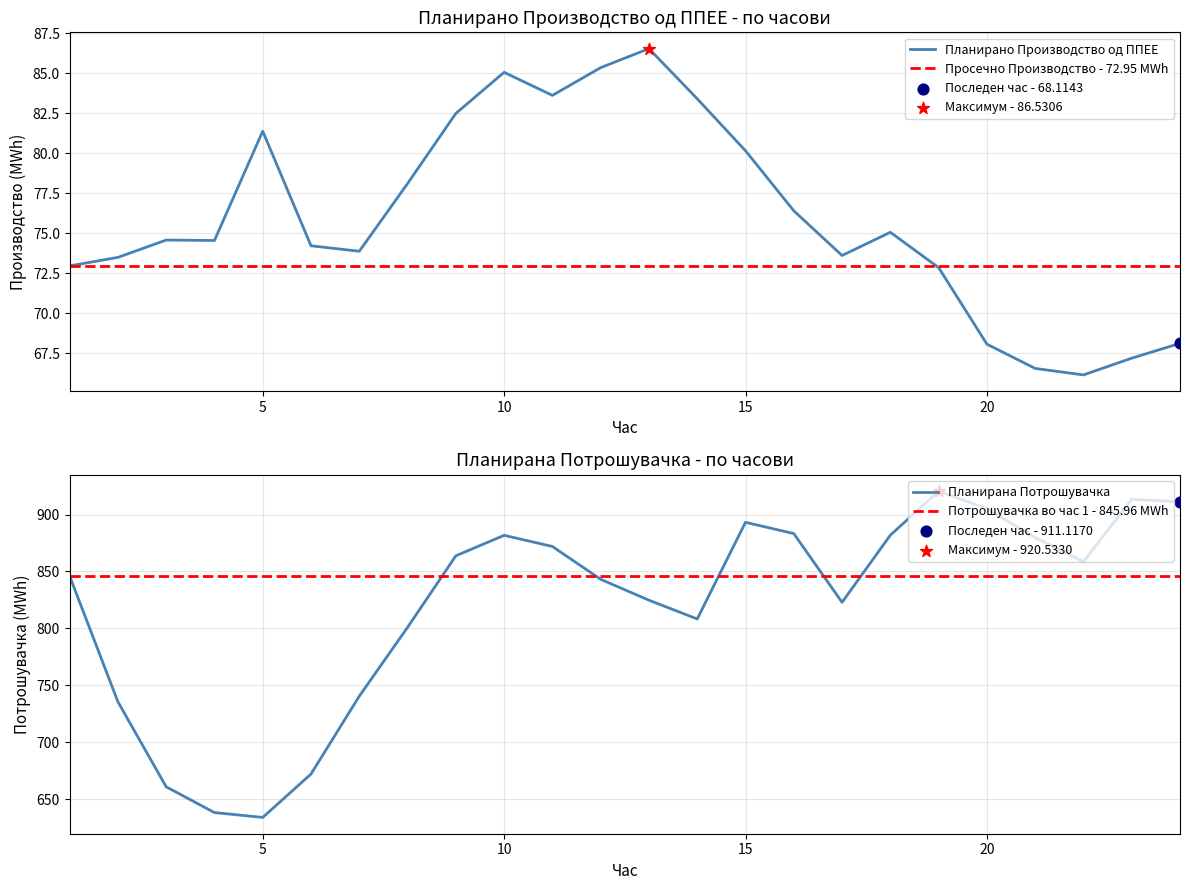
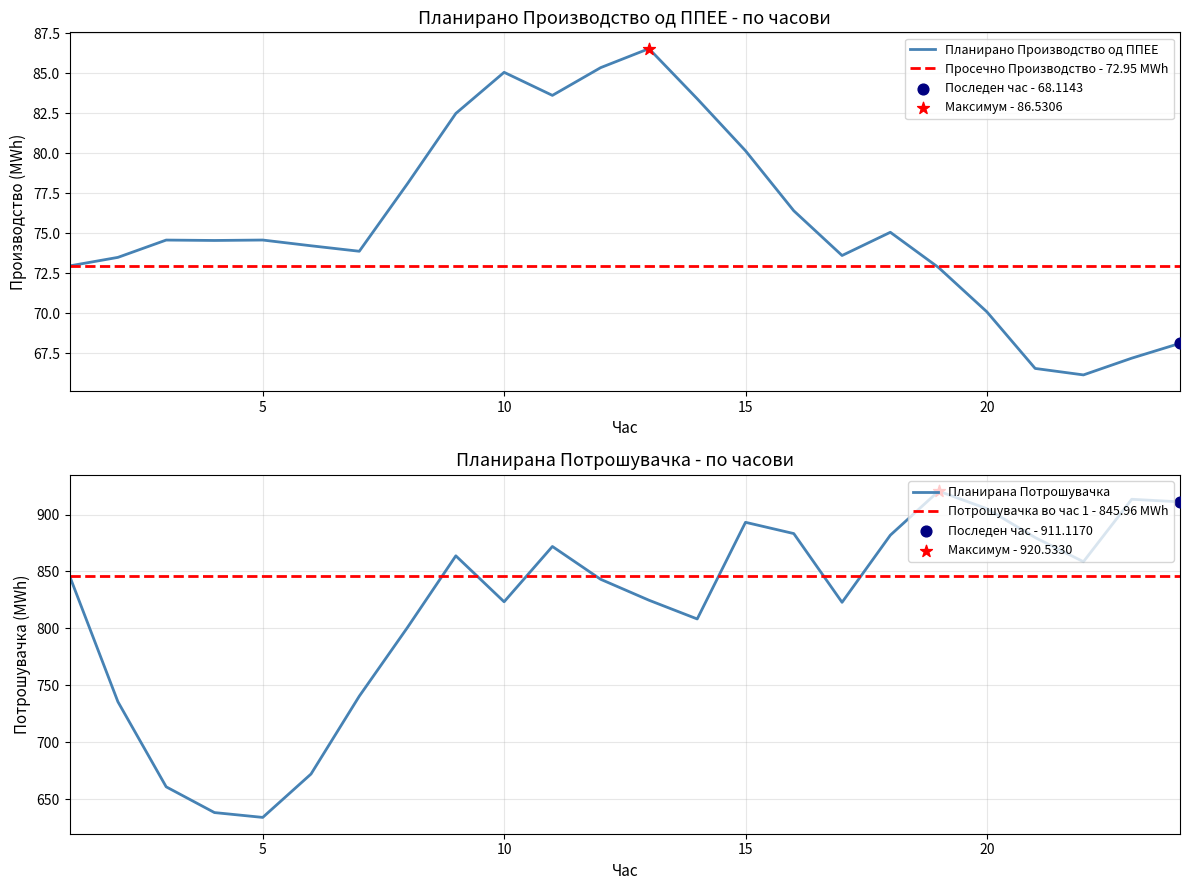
Планирано Производство од ППЕЕ - по часови, Планирано Производство од ППЕЕ, 5: 81.4 -> 74.6
Планирано Производство од ППЕЕ - по часови, Планирано Производство од ППЕЕ, 20: 68.1 -> 70.1
Планирана Потрошувачка - по часови, Планирана Потрошувачка, 10: 882 -> 823
